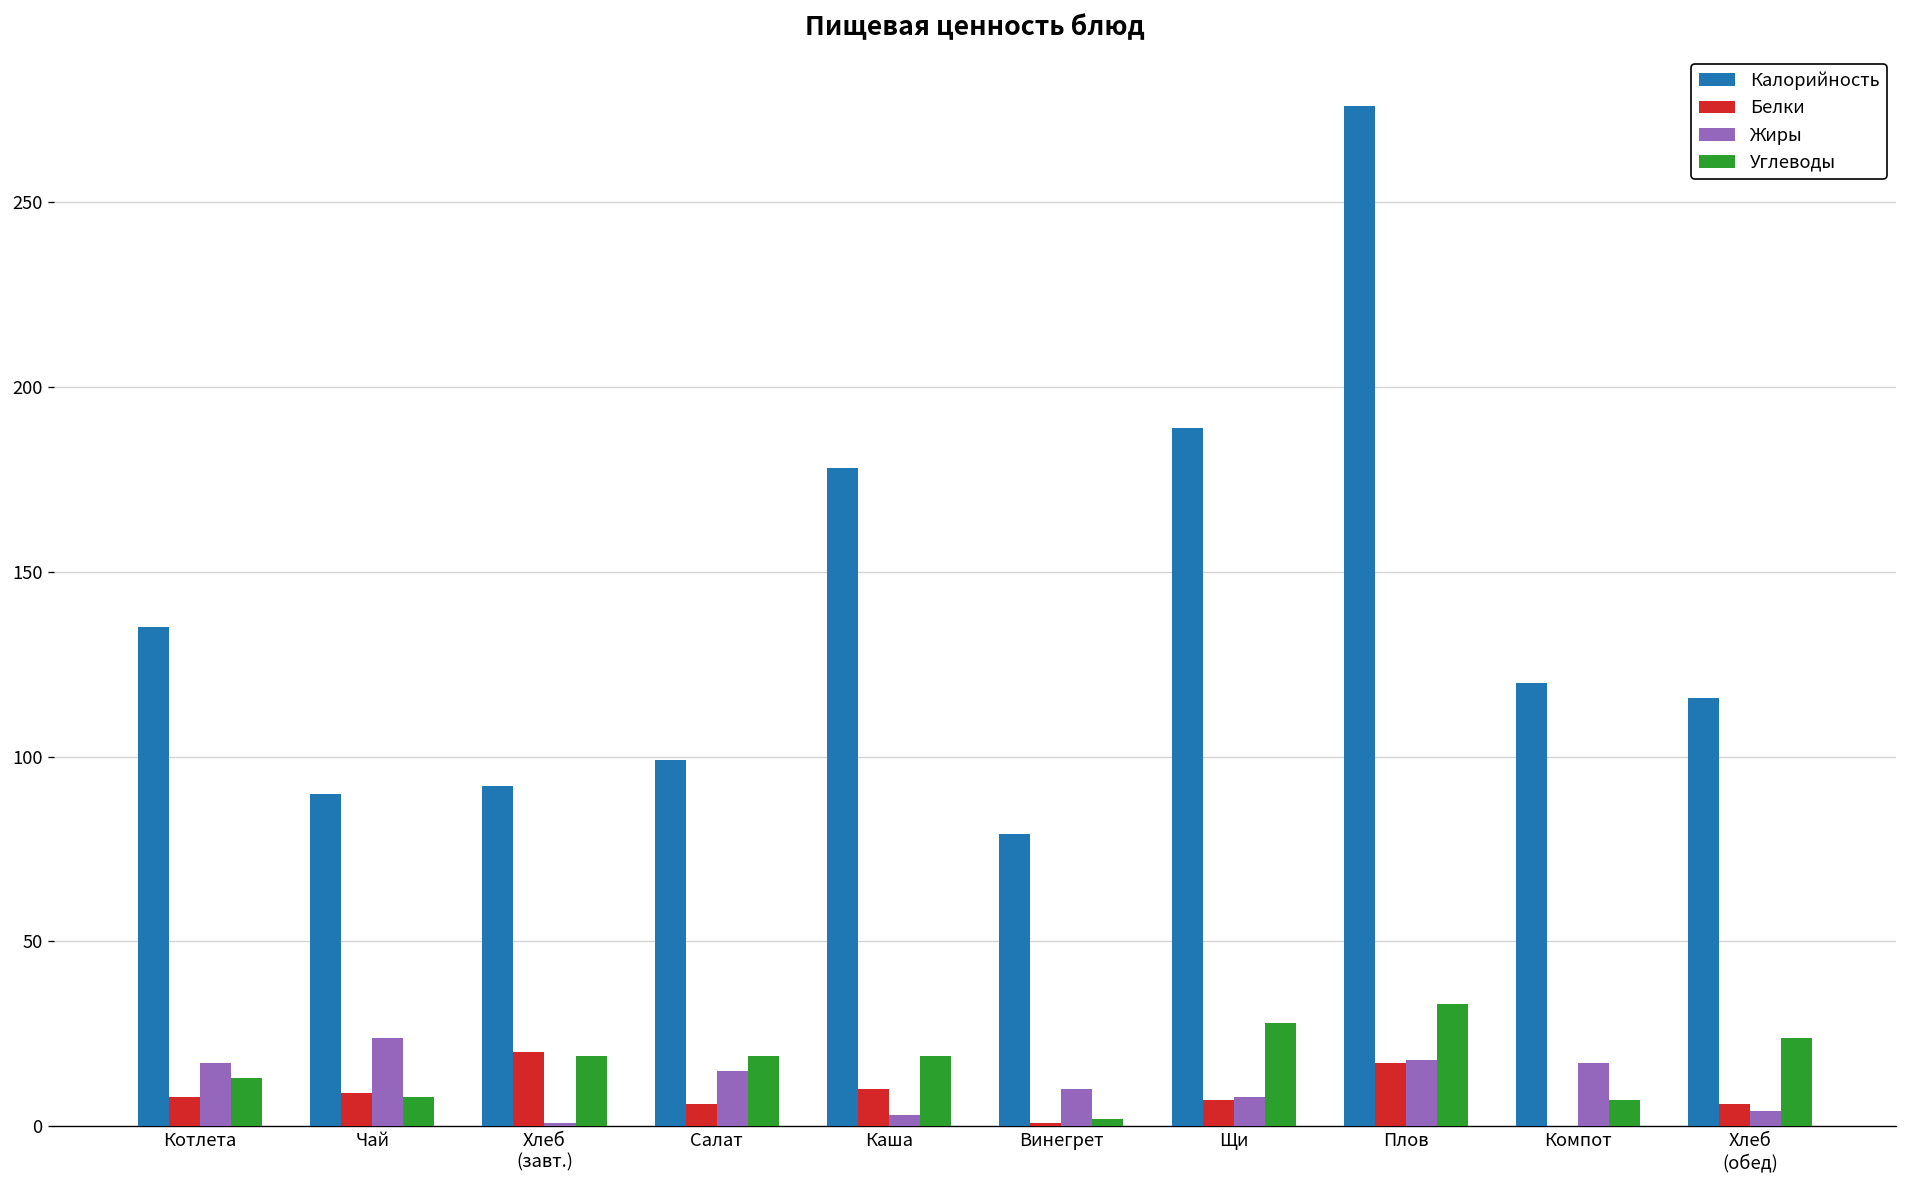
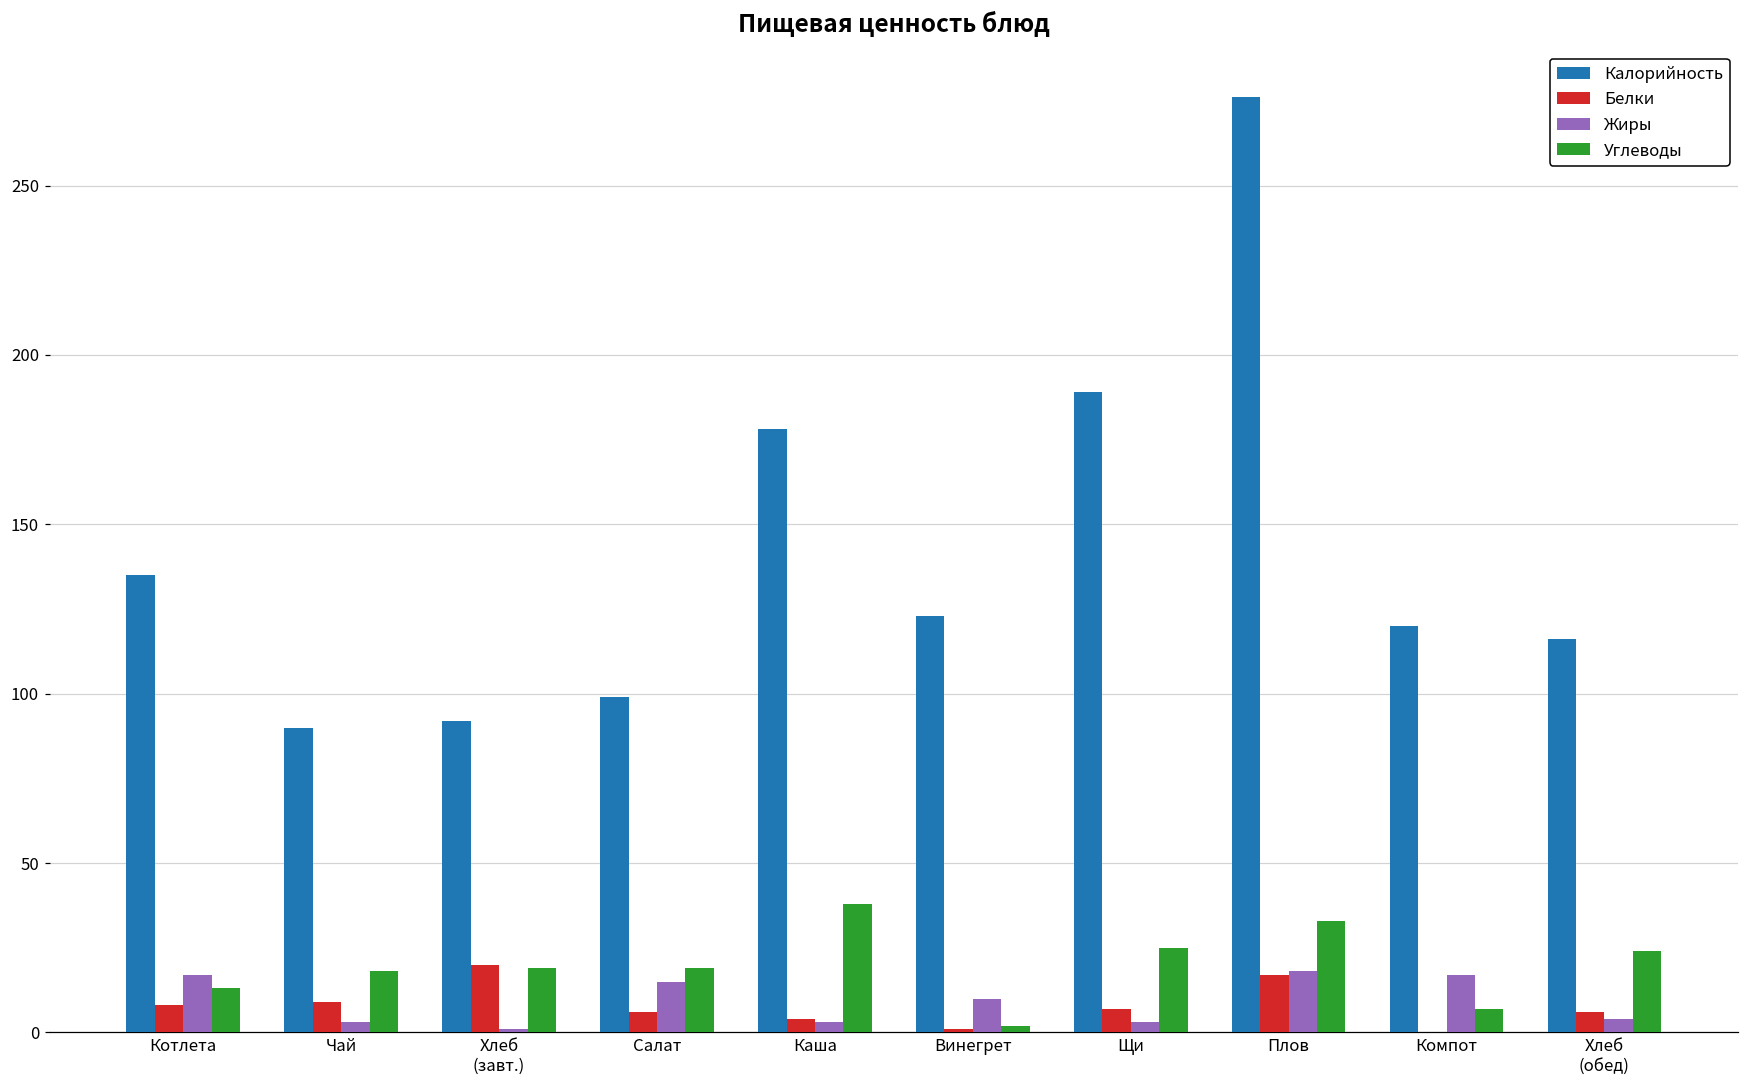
Жиры, Чай: 24 -> 3
Углеводы, Чай: 8 -> 18
Белки, Каша: 10 -> 4
Углеводы, Каша: 19 -> 38
Калорийность, Винегрет: 79 -> 123
Жиры, Щи: 8 -> 3
Углеводы, Щи: 28 -> 25
